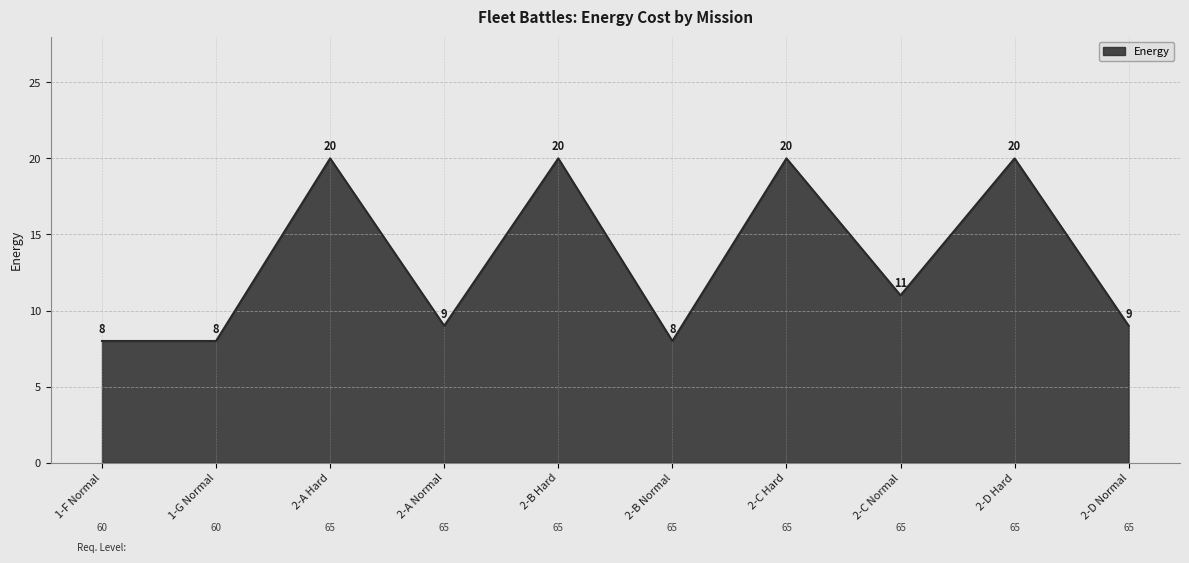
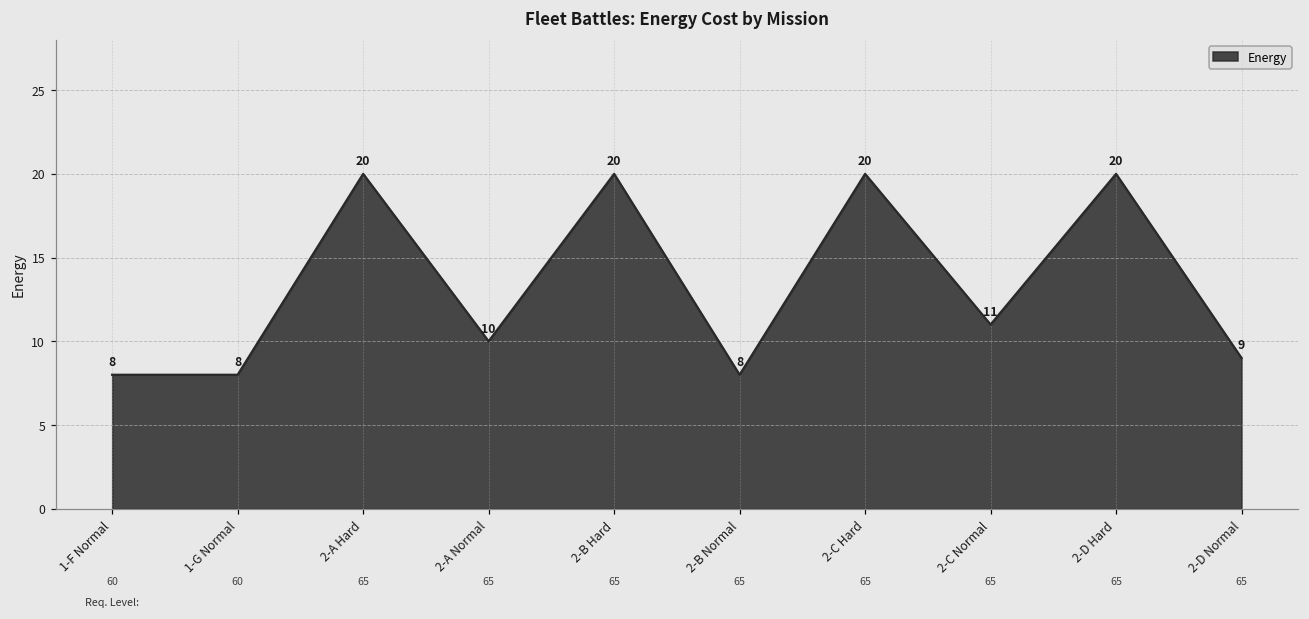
2-A Normal: 9 -> 10
